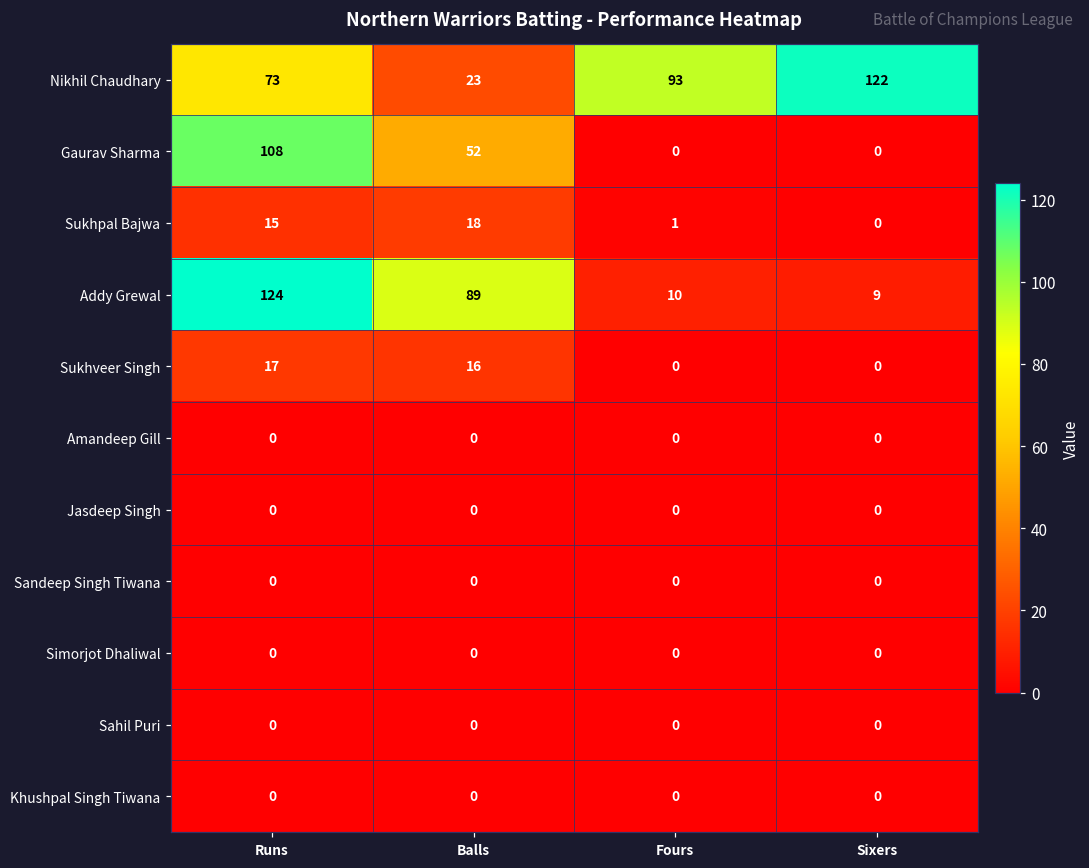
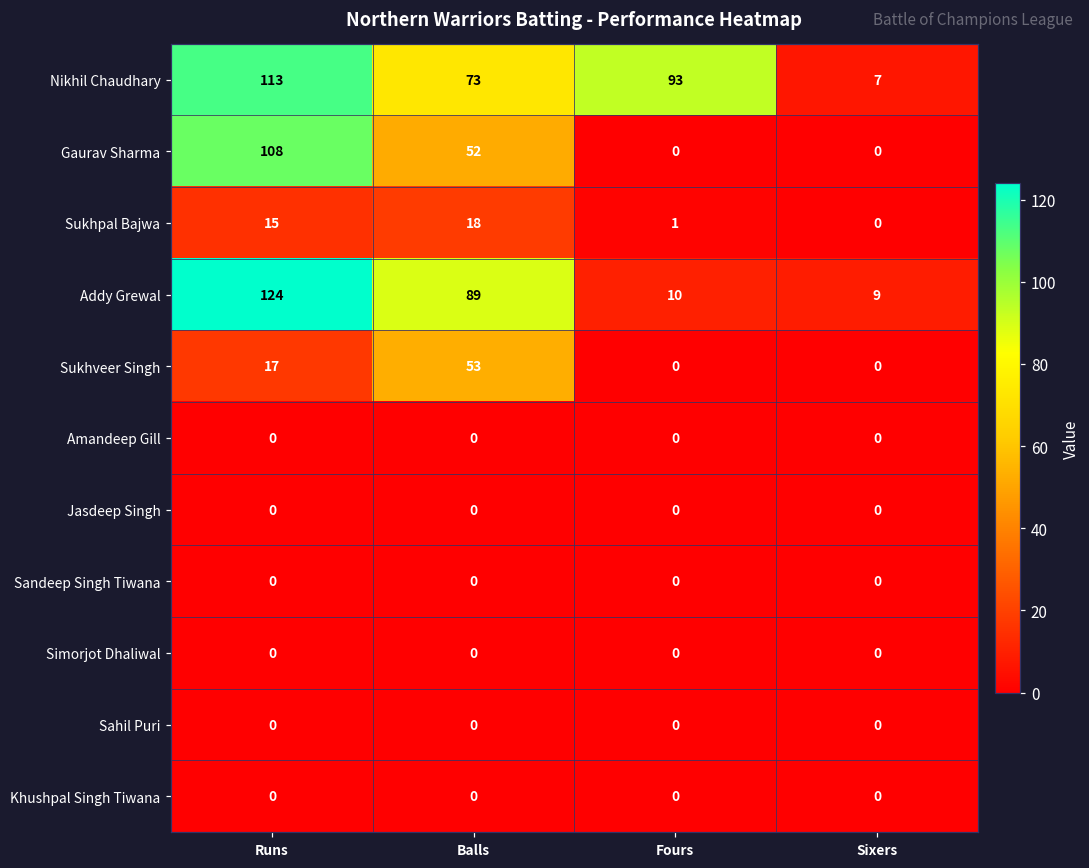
Nikhil Chaudhary, Runs: 73 -> 113
Nikhil Chaudhary, Balls: 23 -> 73
Nikhil Chaudhary, Sixers: 122 -> 7
Sukhveer Singh, Balls: 16 -> 53
